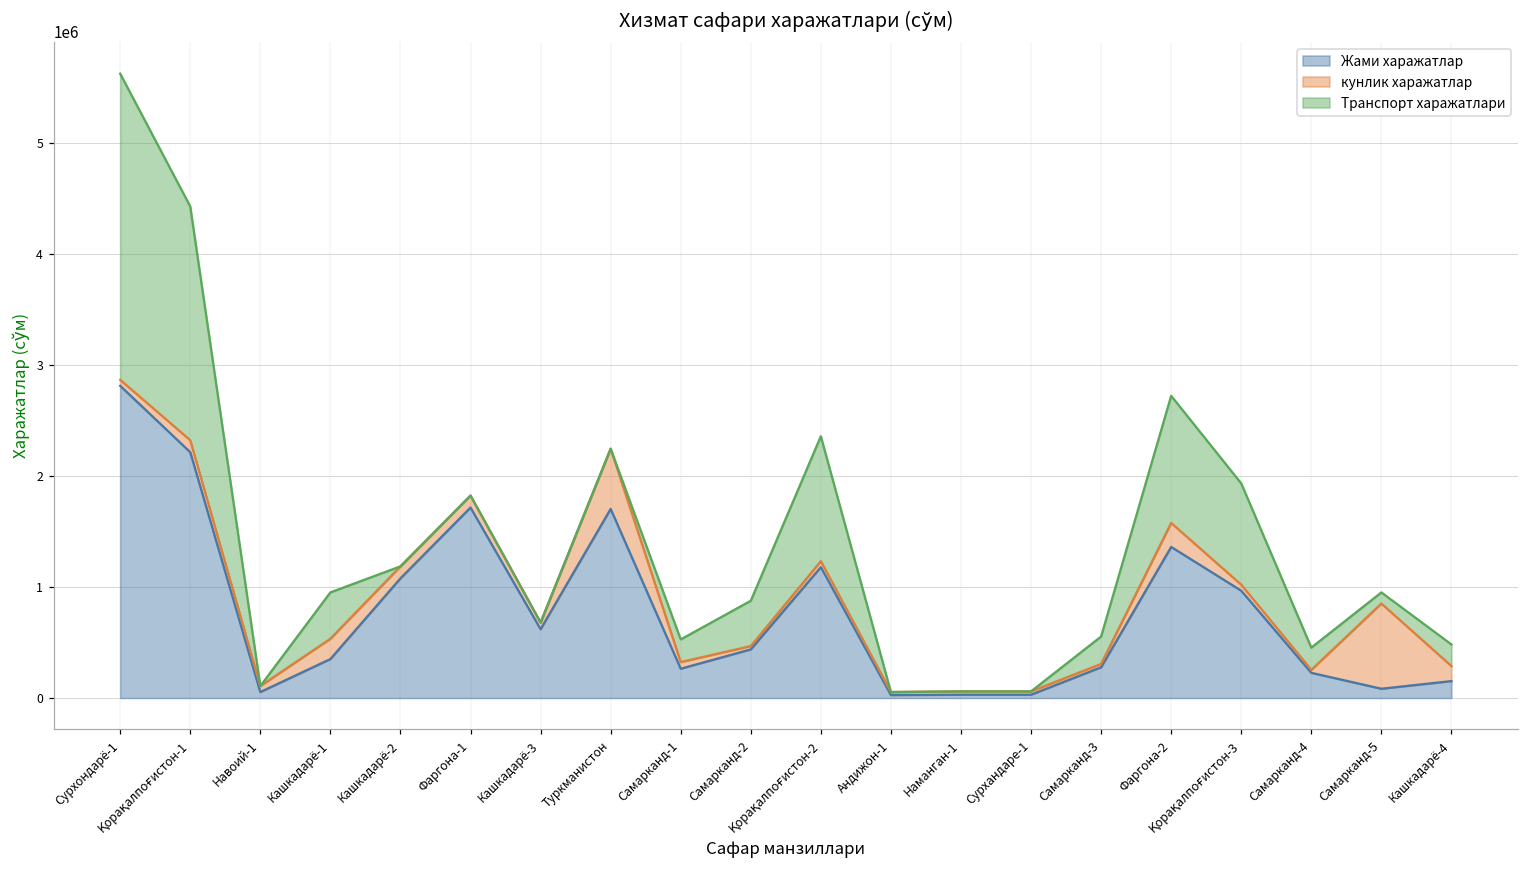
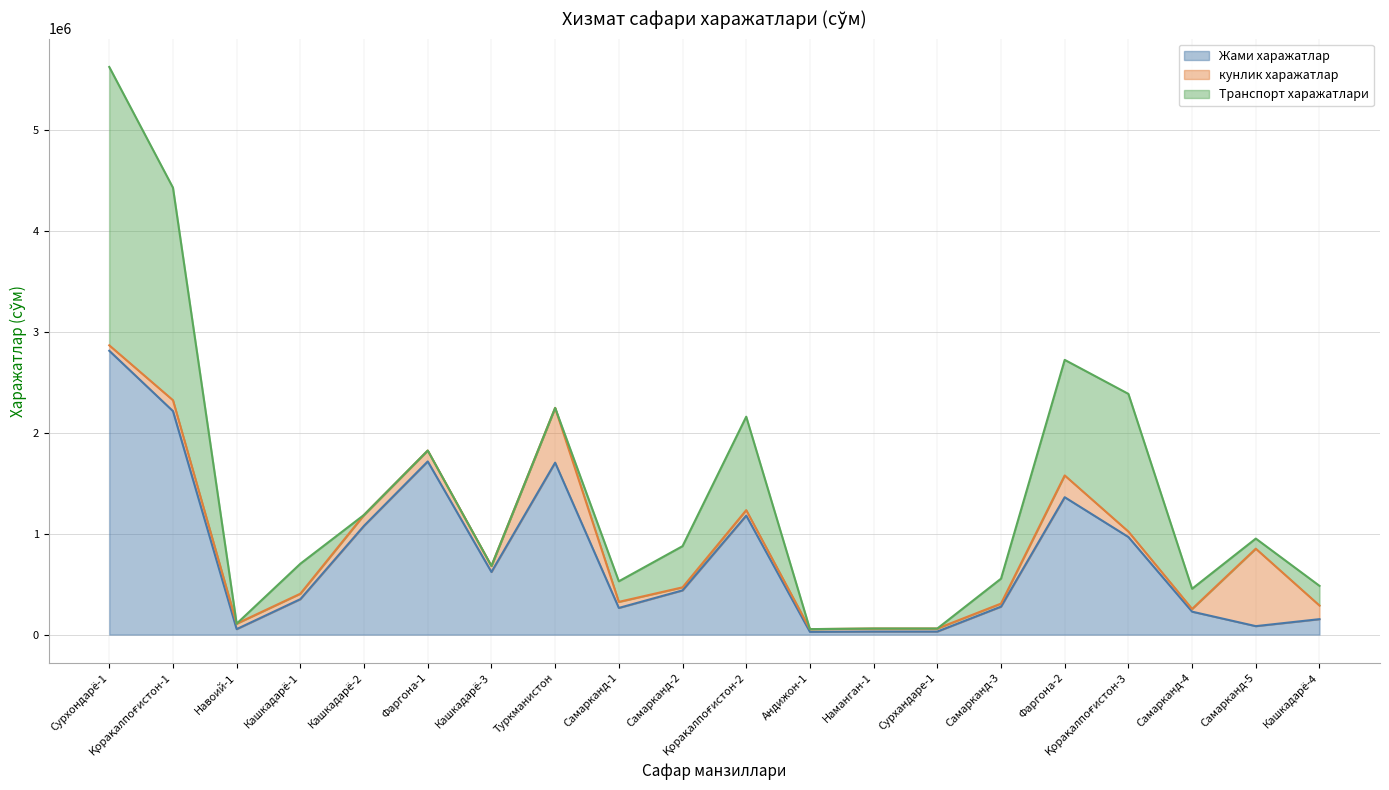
кунлик харажатлар, Кашкадарё-1: 180000 -> 50000
Транспорт харажатлари, Кашкадарё-1: 420000 -> 300000
Транспорт харажатлари, Қорақалпоғистон-2: 1120000 -> 930000
Транспорт харажатлари, Қорақалпоғистон-3: 910000 -> 1360000
